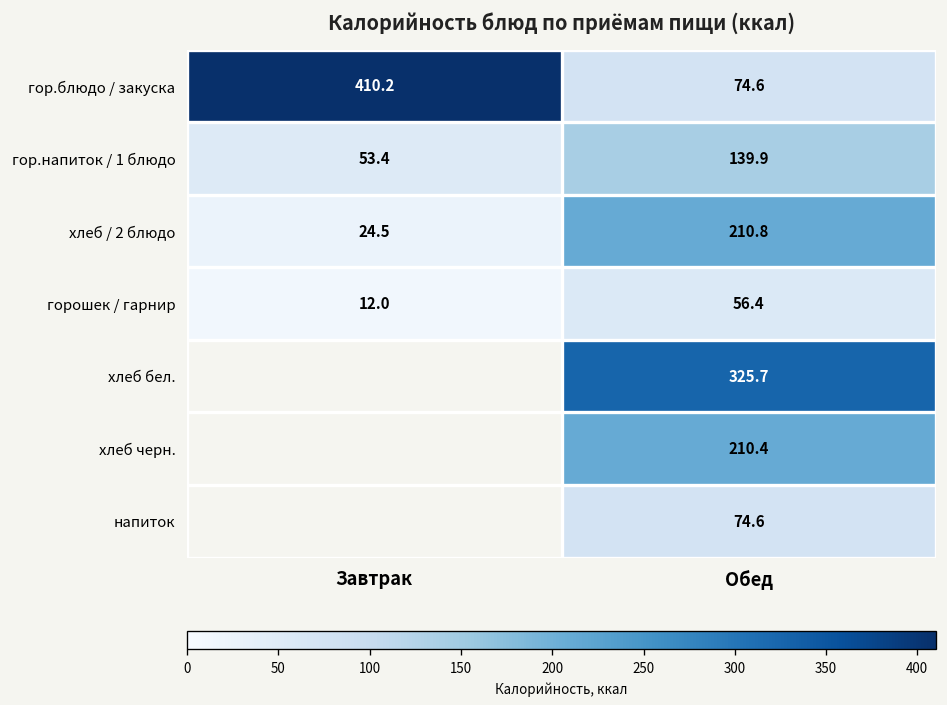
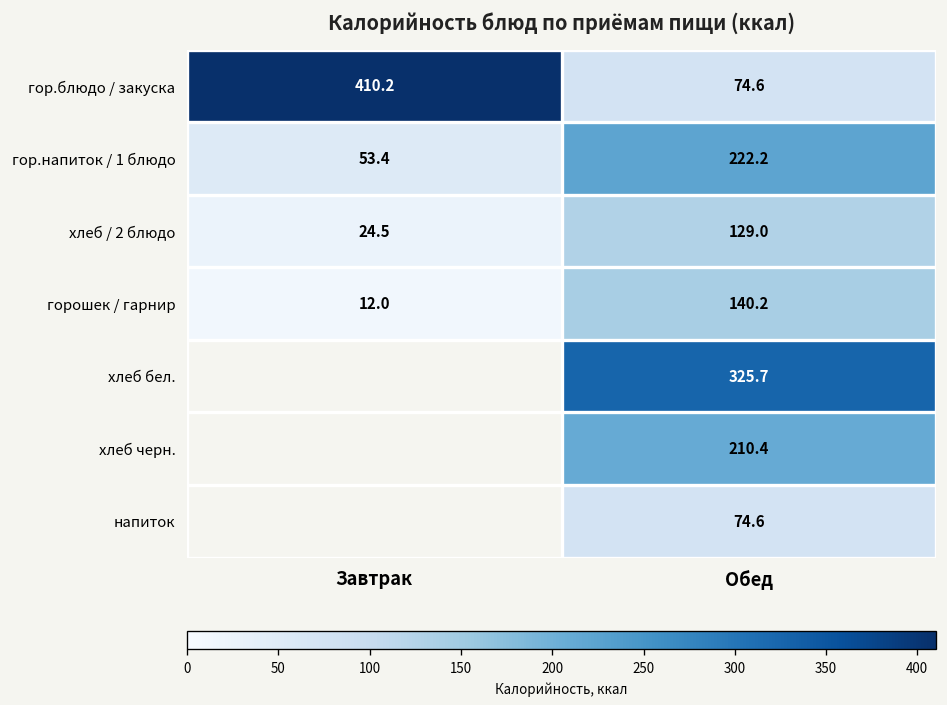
гор.напиток / 1 блюдо, Обед: 139.9 -> 222.2
хлеб / 2 блюдо, Обед: 210.8 -> 129.0
горошек / гарнир, Обед: 56.4 -> 140.2
